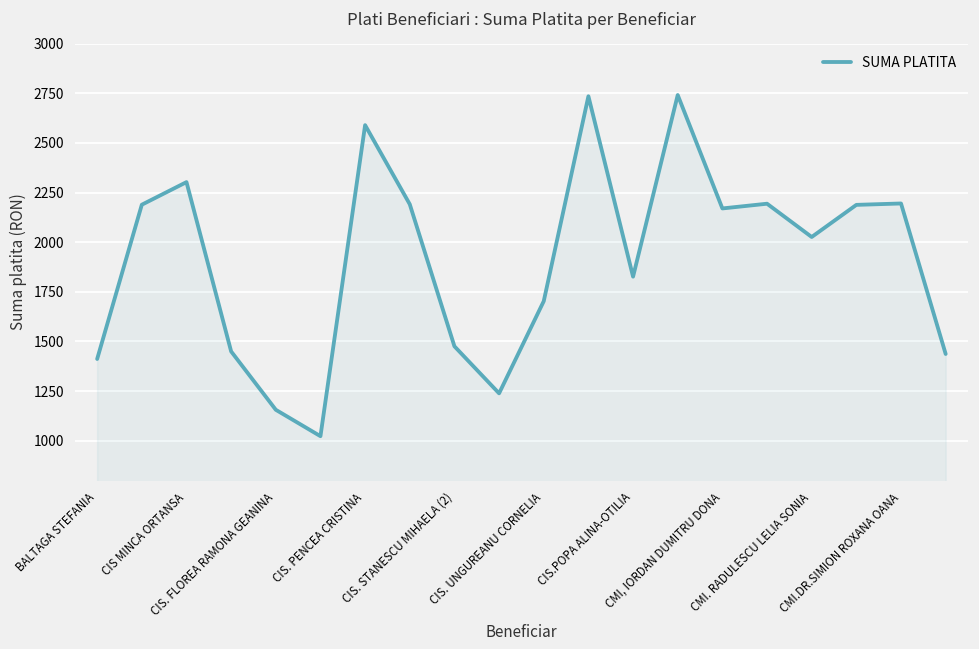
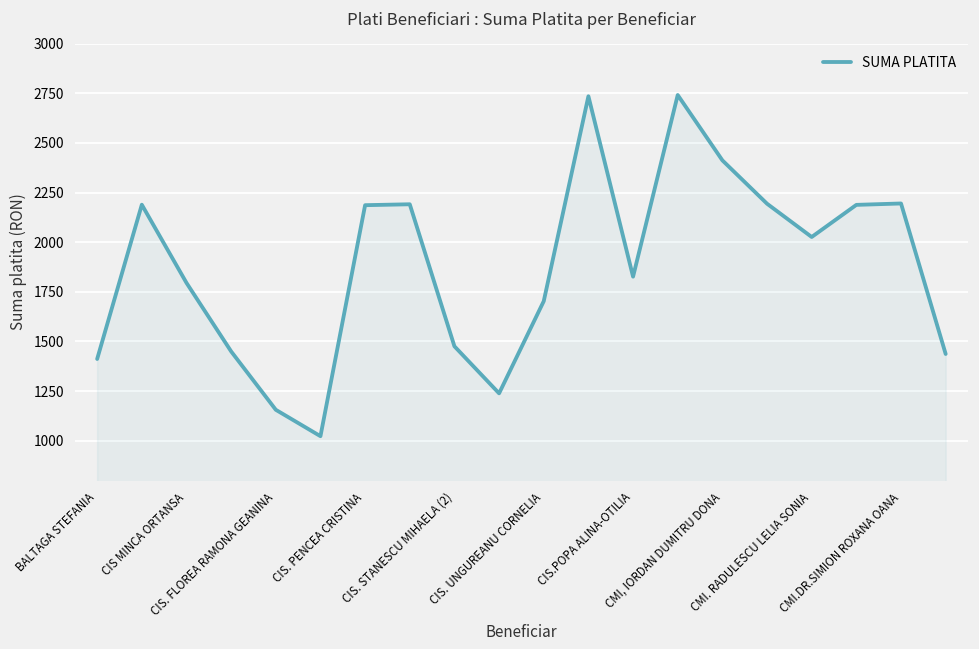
CIS MINCA ORTANSA: 2300 -> 1800
CIS. PENCEA CRISTINA: 2590 -> 2190
CMI, IORDAN DUMITRU DONA: 2170 -> 2410
